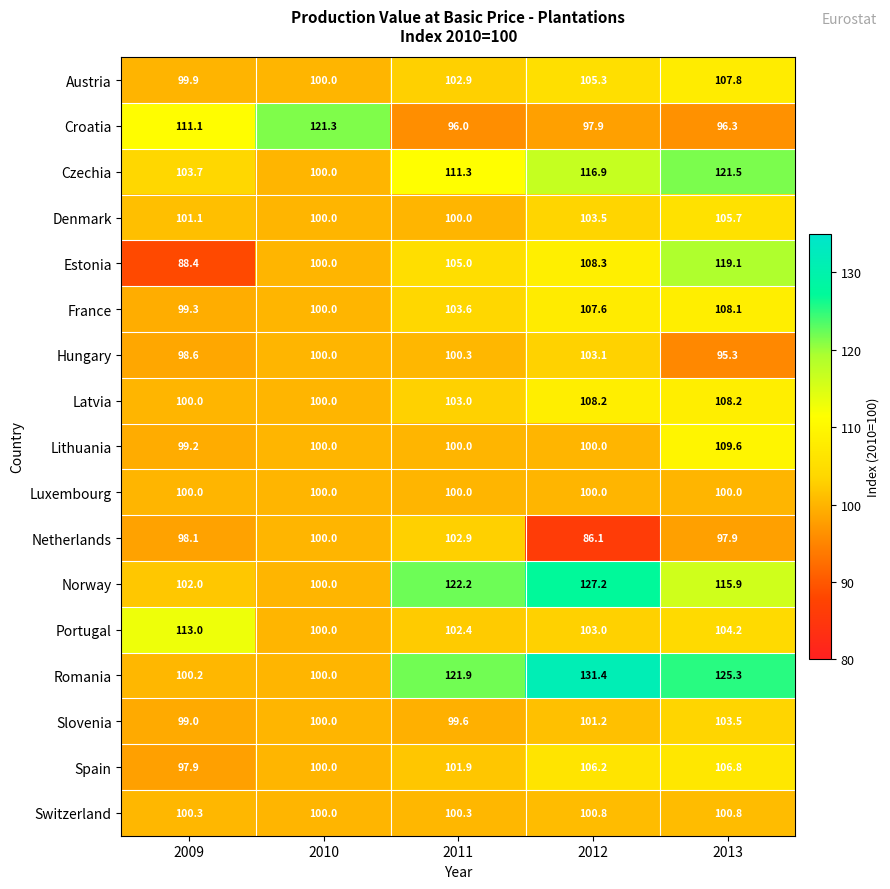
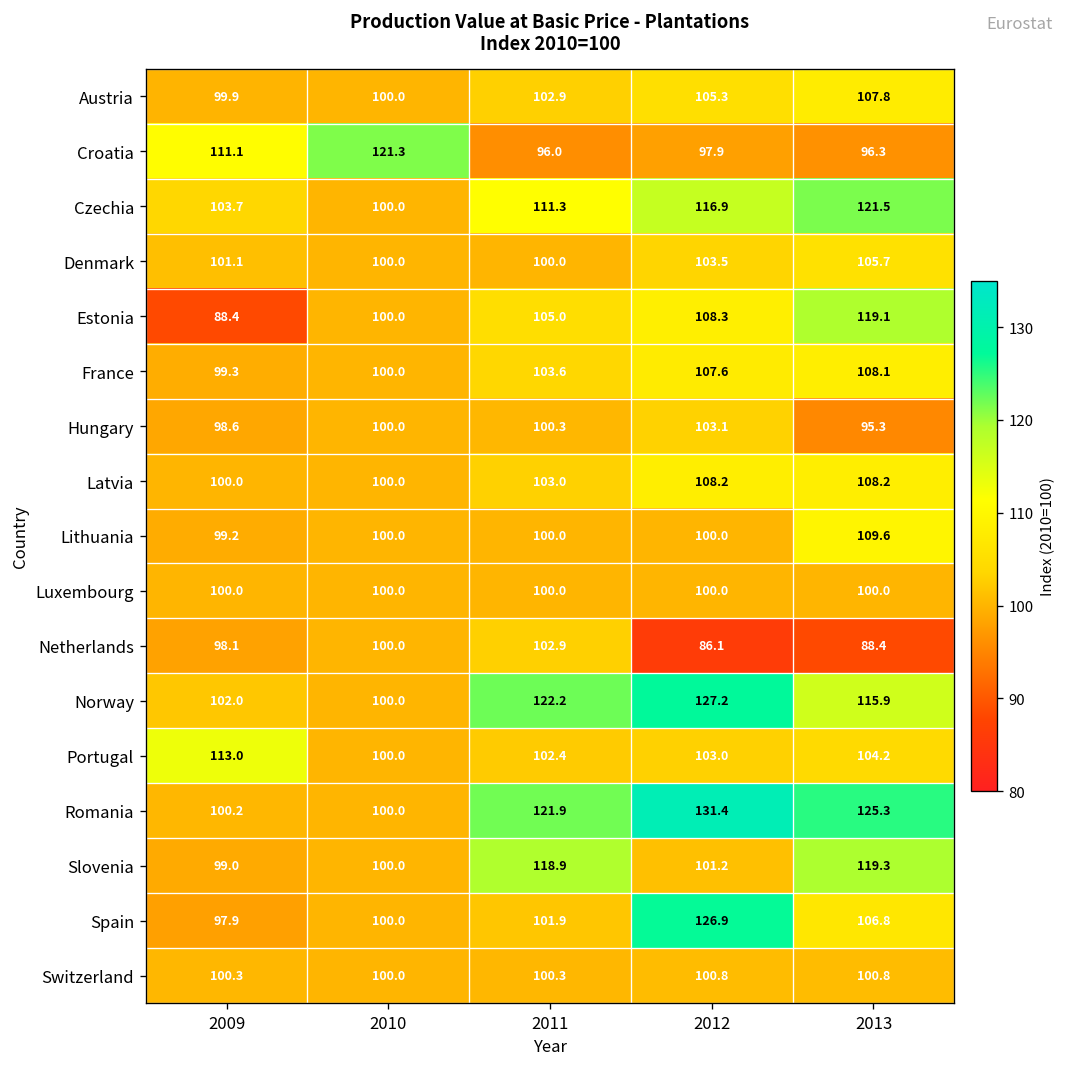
Netherlands, 2013: 97.9 -> 88.4
Slovenia, 2011: 99.6 -> 118.9
Slovenia, 2013: 103.5 -> 119.3
Spain, 2012: 106.2 -> 126.9
